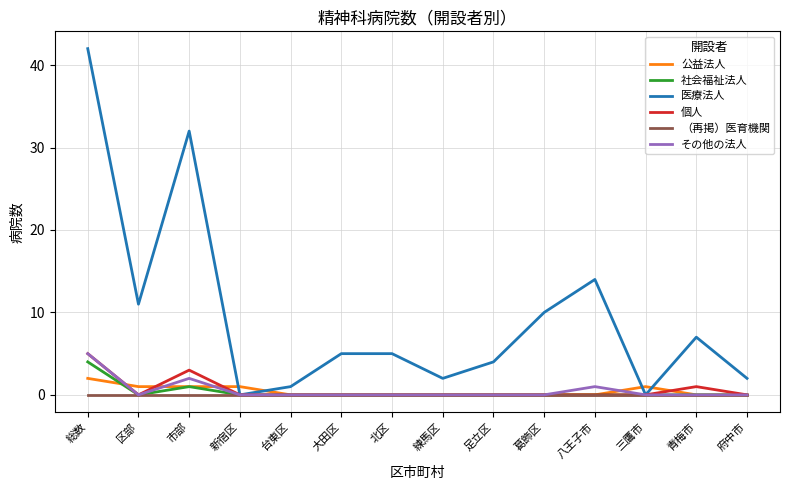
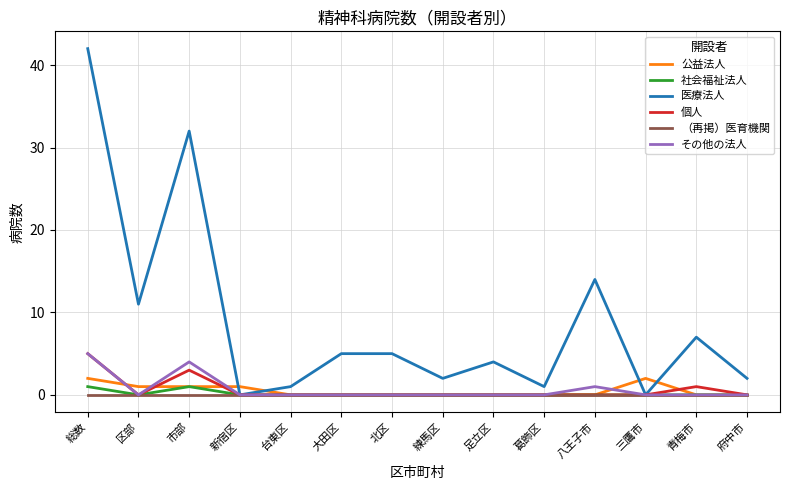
社会福祉法人, 総数: 4 -> 1
その他の法人, 市部: 2 -> 4
医療法人, 葛飾区: 10 -> 1
公益法人, 三鷹市: 1 -> 2
